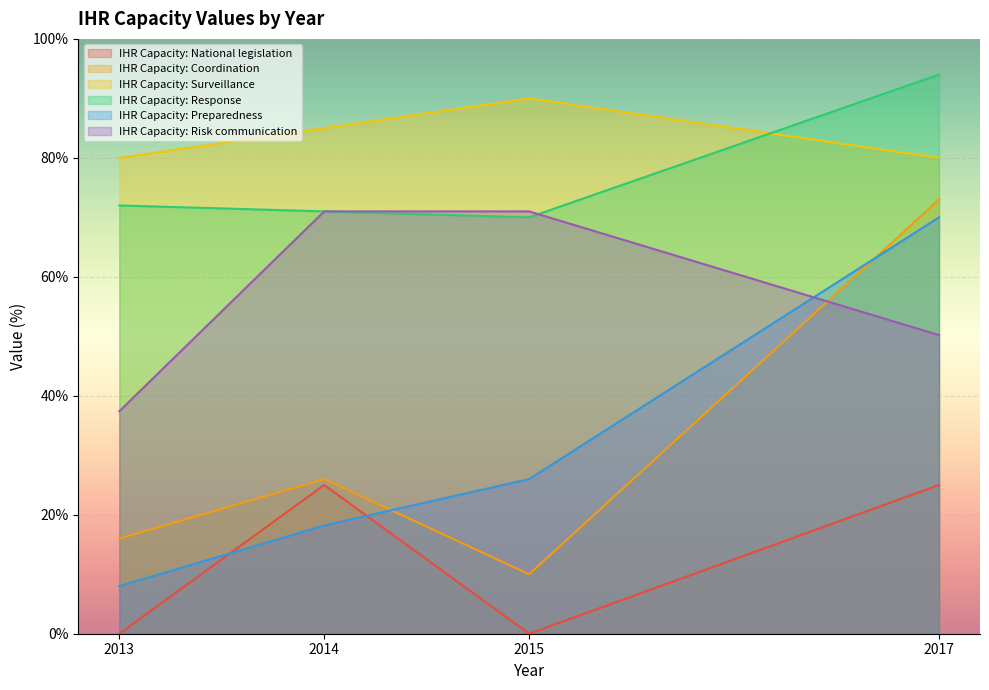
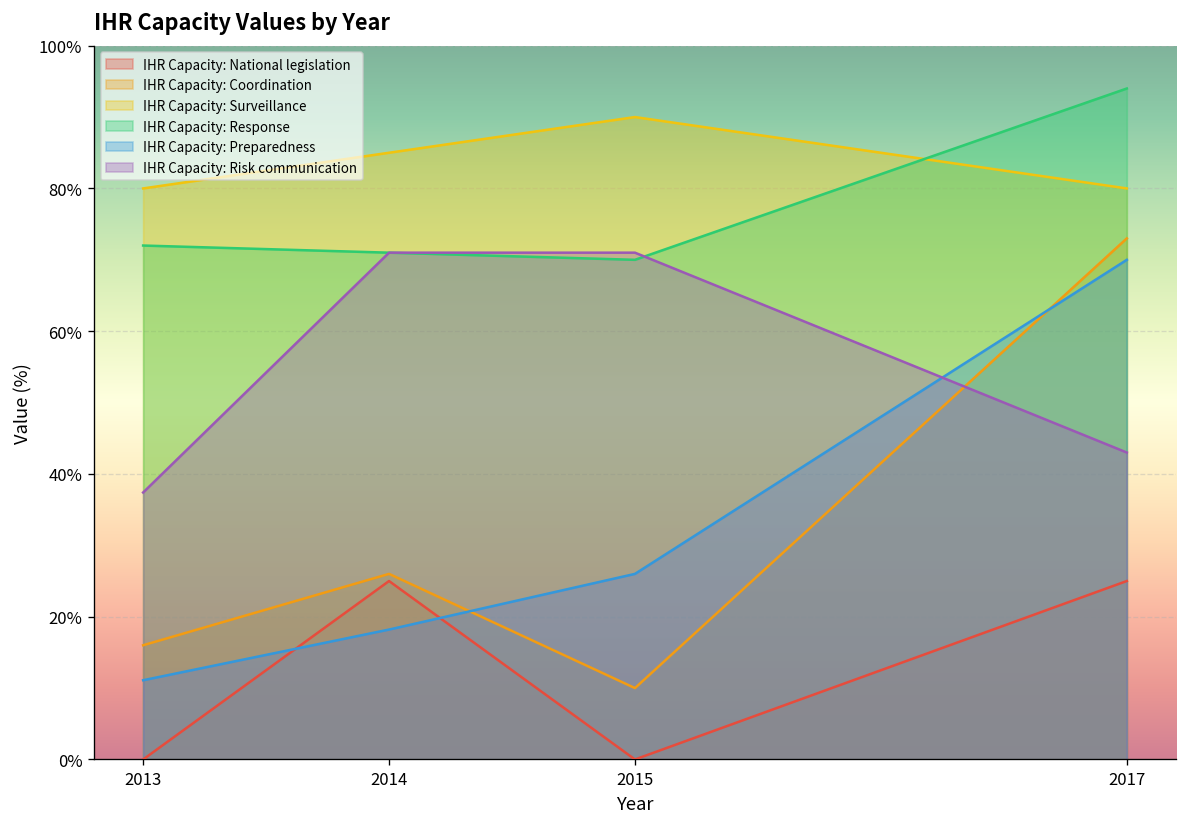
IHR Capacity: Preparedness, 2013: 8% -> 11%
IHR Capacity: Risk communication, 2017: 50% -> 43%
